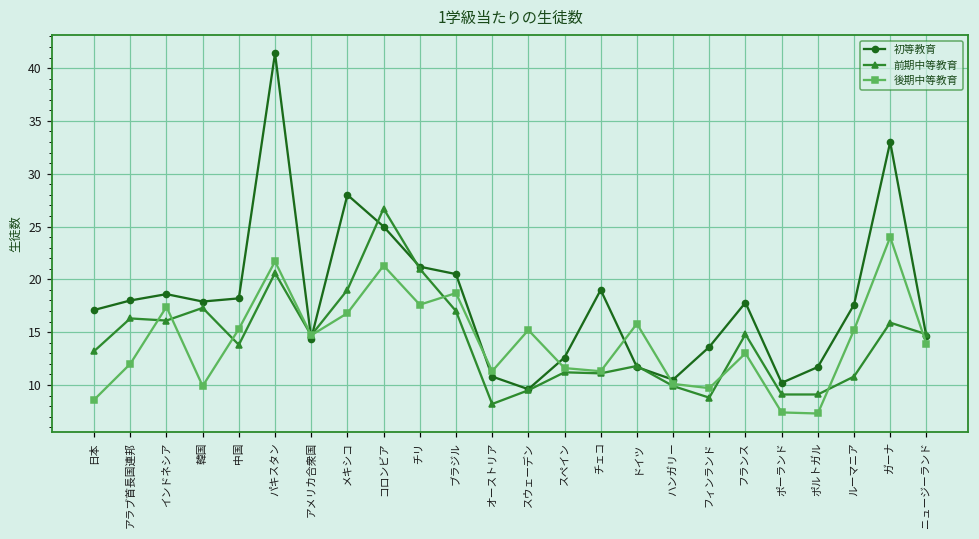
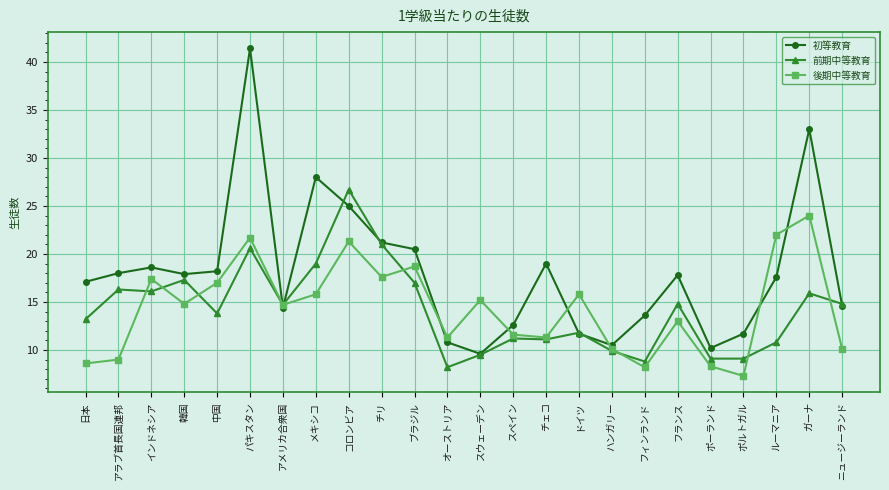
後期中等教育, アラブ首長国連邦: 12 -> 9
後期中等教育, 韓国: 10 -> 15
後期中等教育, 中国: 15 -> 17
後期中等教育, メキシコ: 17 -> 16
後期中等教育, フィンランド: 10 -> 8
後期中等教育, ポーランド: 7 -> 8
後期中等教育, ルーマニア: 15 -> 22
後期中等教育, ニュージーランド: 14 -> 10
